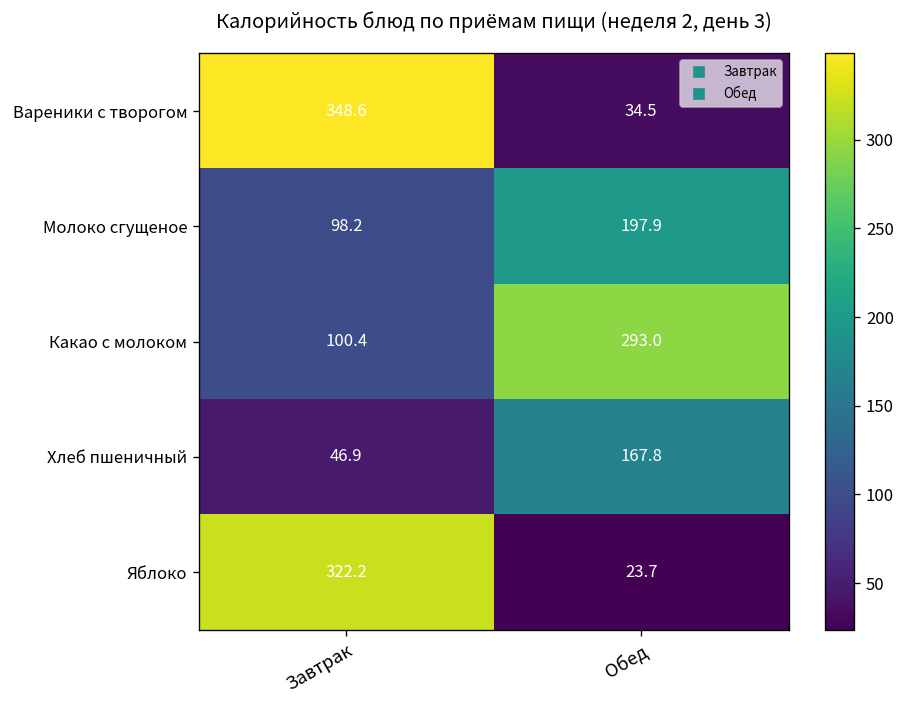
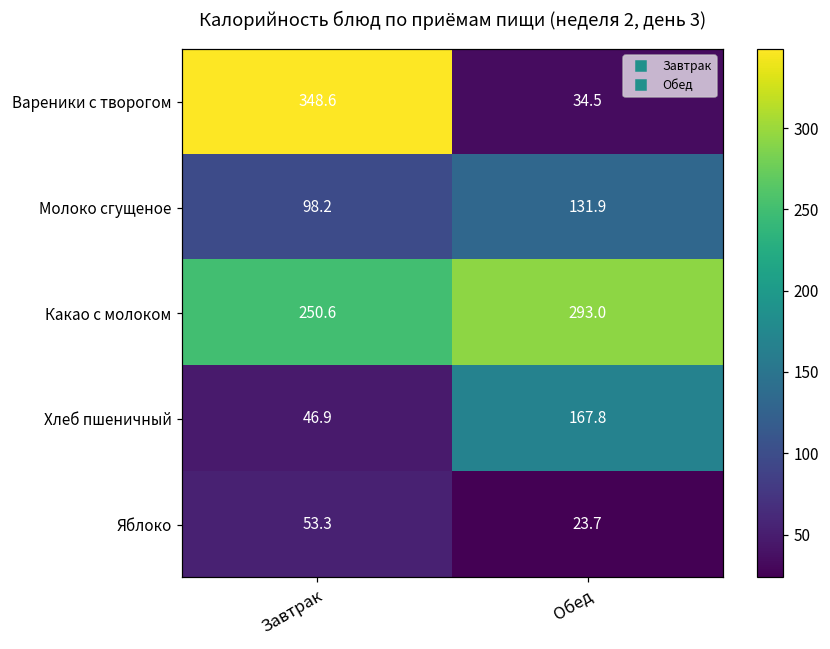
Молоко сгущеное, Обед: 197.9 -> 131.9
Какао с молоком, Завтрак: 100.4 -> 250.6
Яблоко, Завтрак: 322.2 -> 53.3
